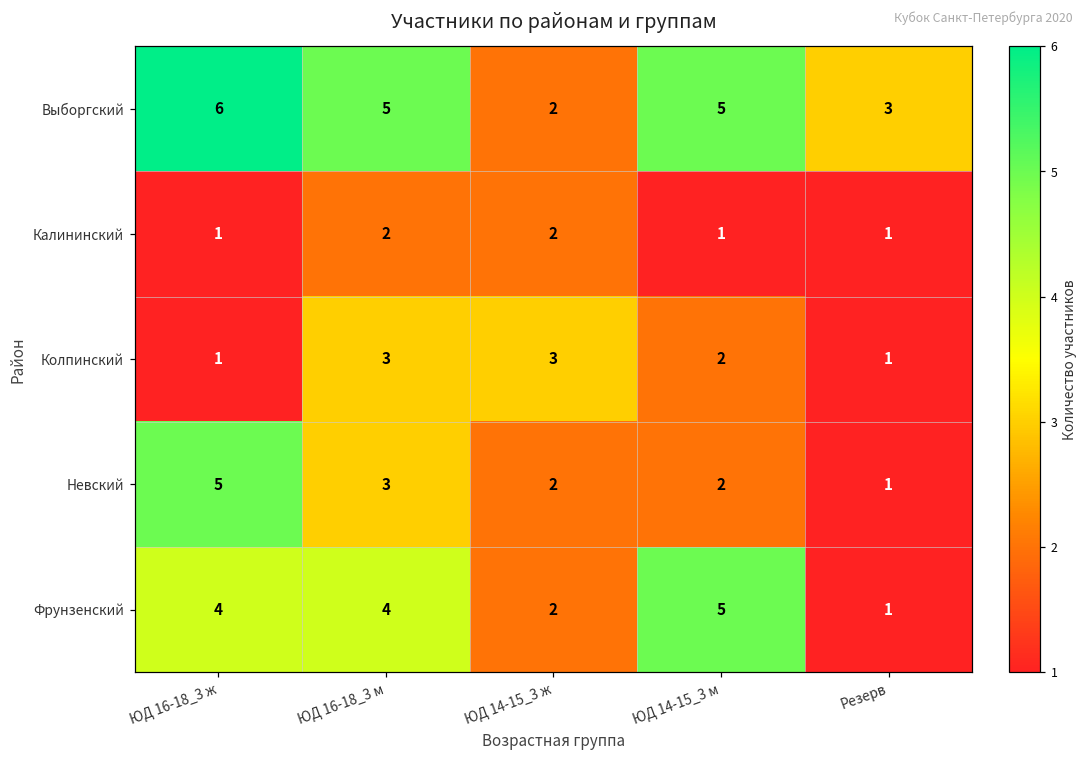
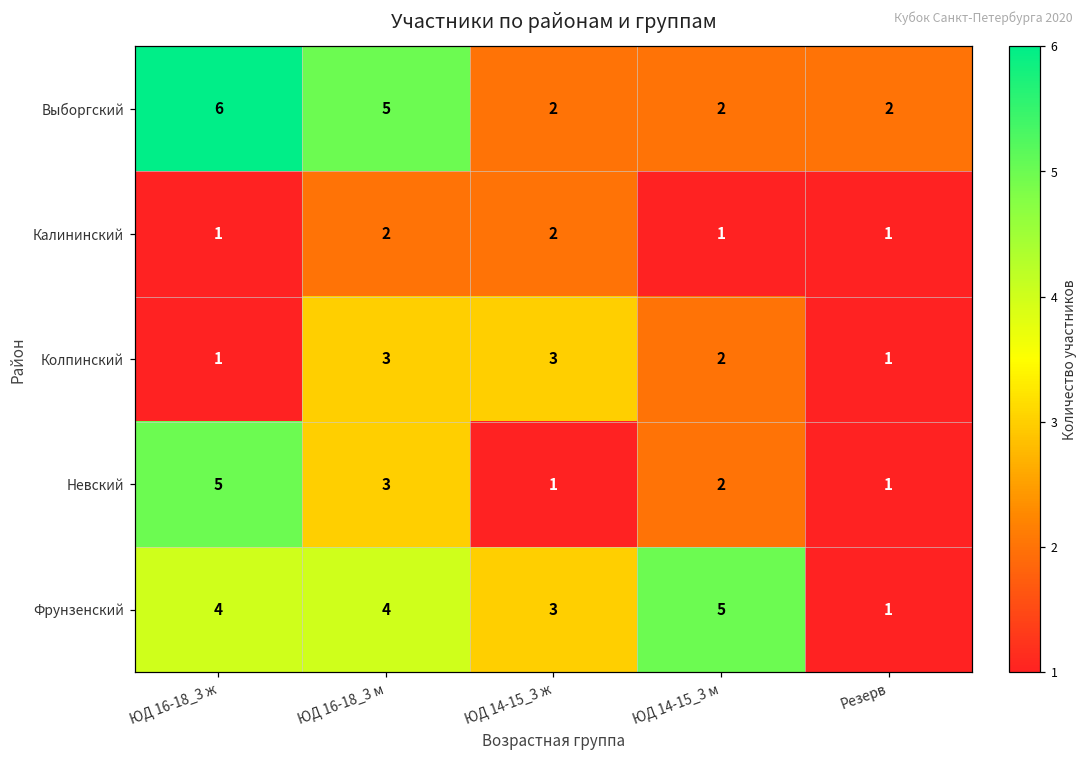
Выборгский, ЮД 14-15_3 м: 5 -> 2
Выборгский, Резерв: 3 -> 2
Невский, ЮД 14-15_3 ж: 2 -> 1
Фрунзенский, ЮД 14-15_3 ж: 2 -> 3
